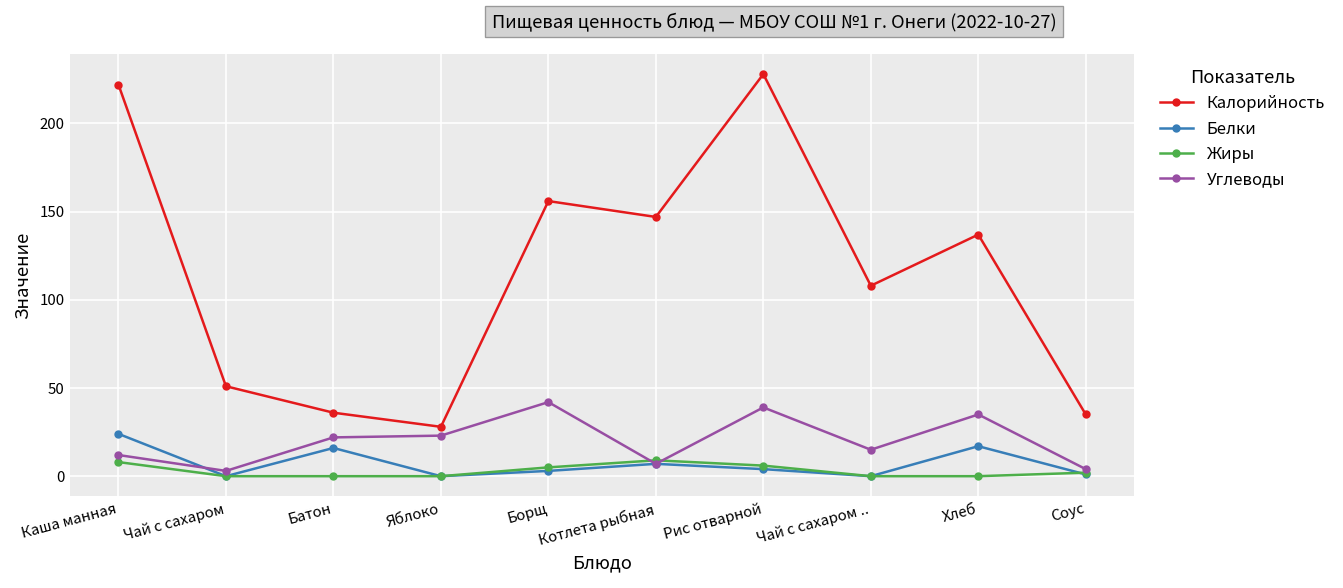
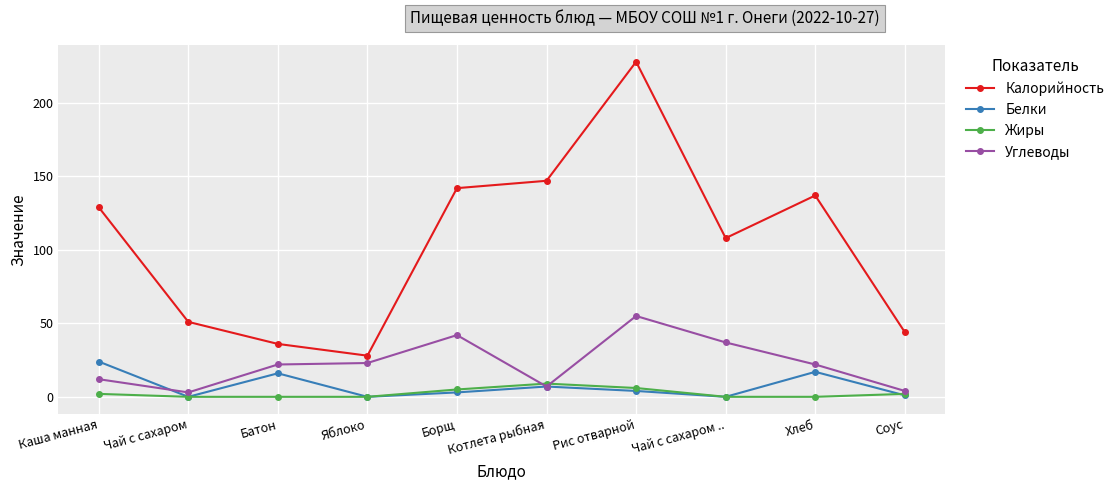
Калорийность, Каша манная: 222 -> 129
Жиры, Каша манная: 8 -> 2
Калорийность, Борщ: 156 -> 142
Углеводы, Рис отварной: 39 -> 55
Углеводы, Чай с сахаром ..: 15 -> 37
Углеводы, Хлеб: 35 -> 22
Калорийность, Соус: 35 -> 44
